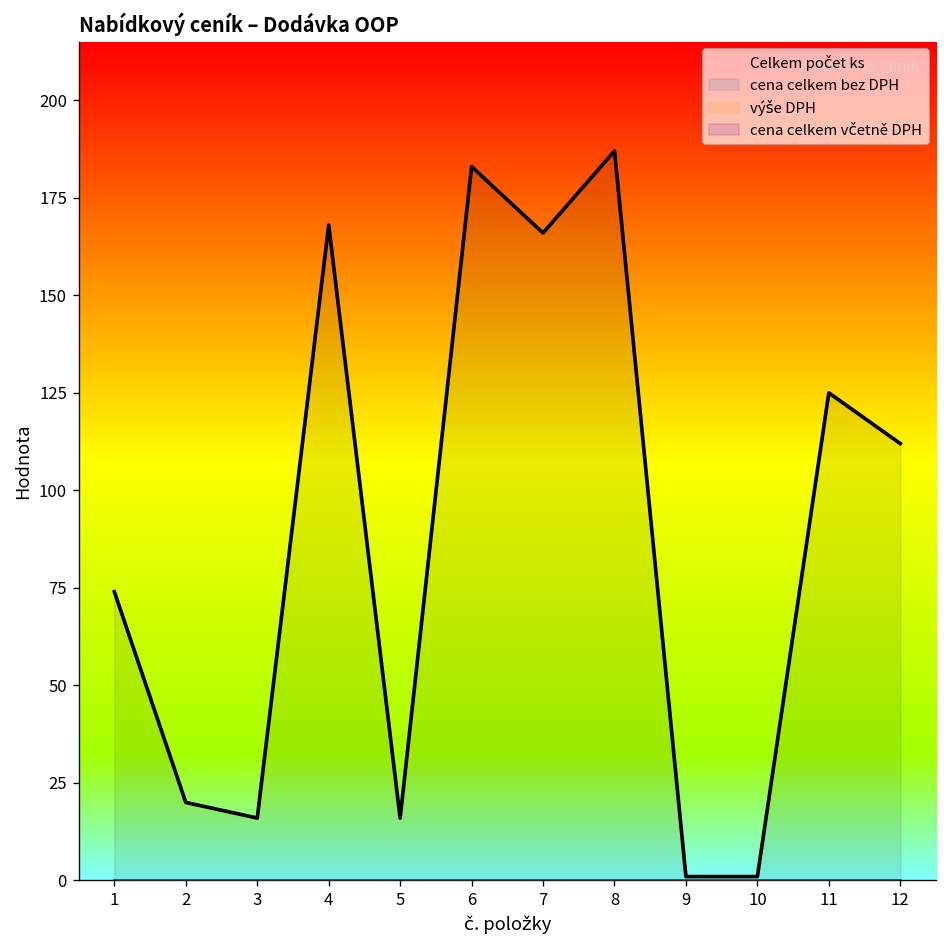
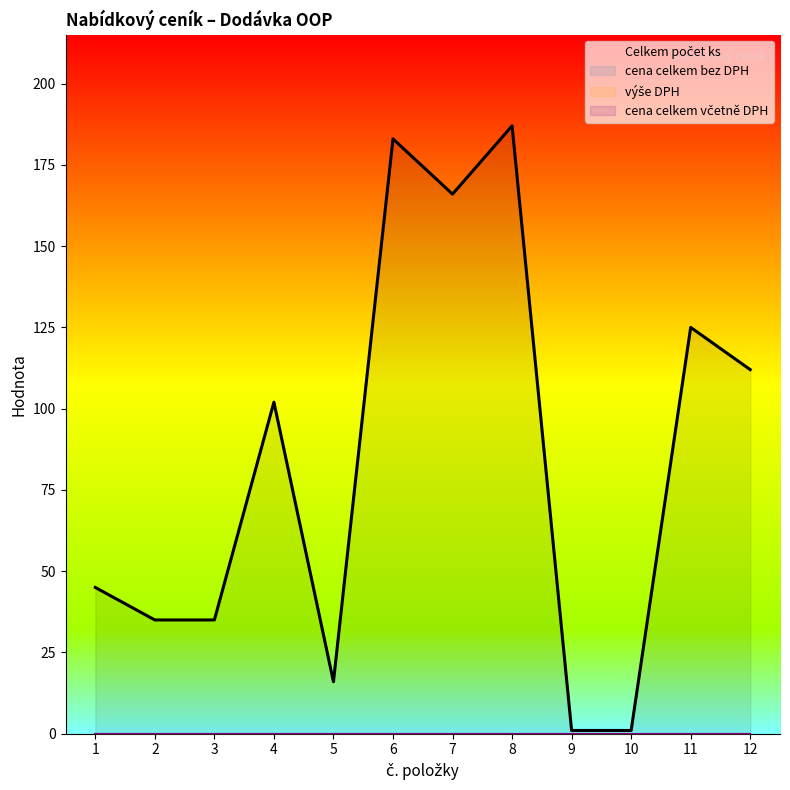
Celkem počet ks, 1: 74 -> 45
Celkem počet ks, 2: 20 -> 35
Celkem počet ks, 3: 16 -> 35
Celkem počet ks, 4: 168 -> 102
